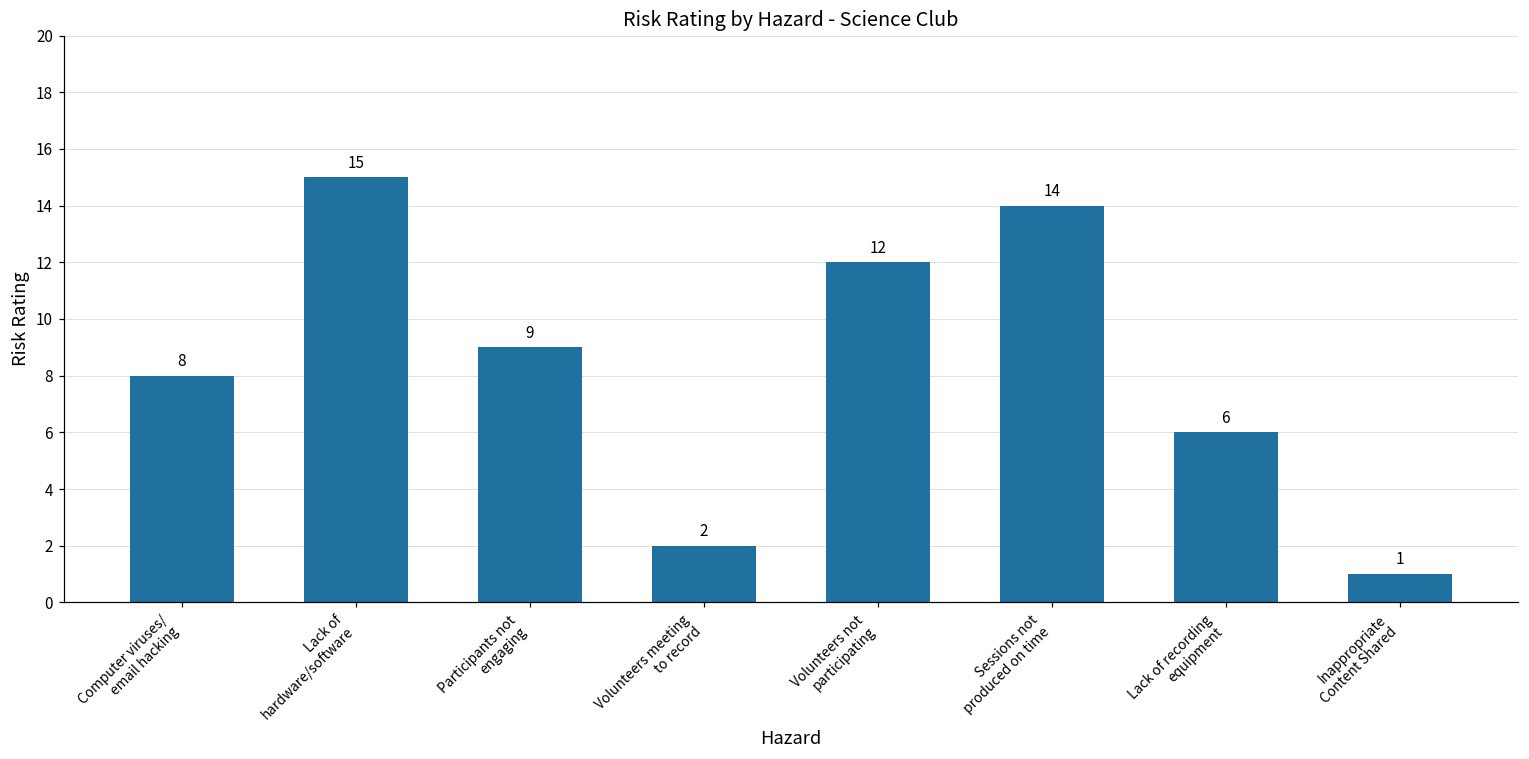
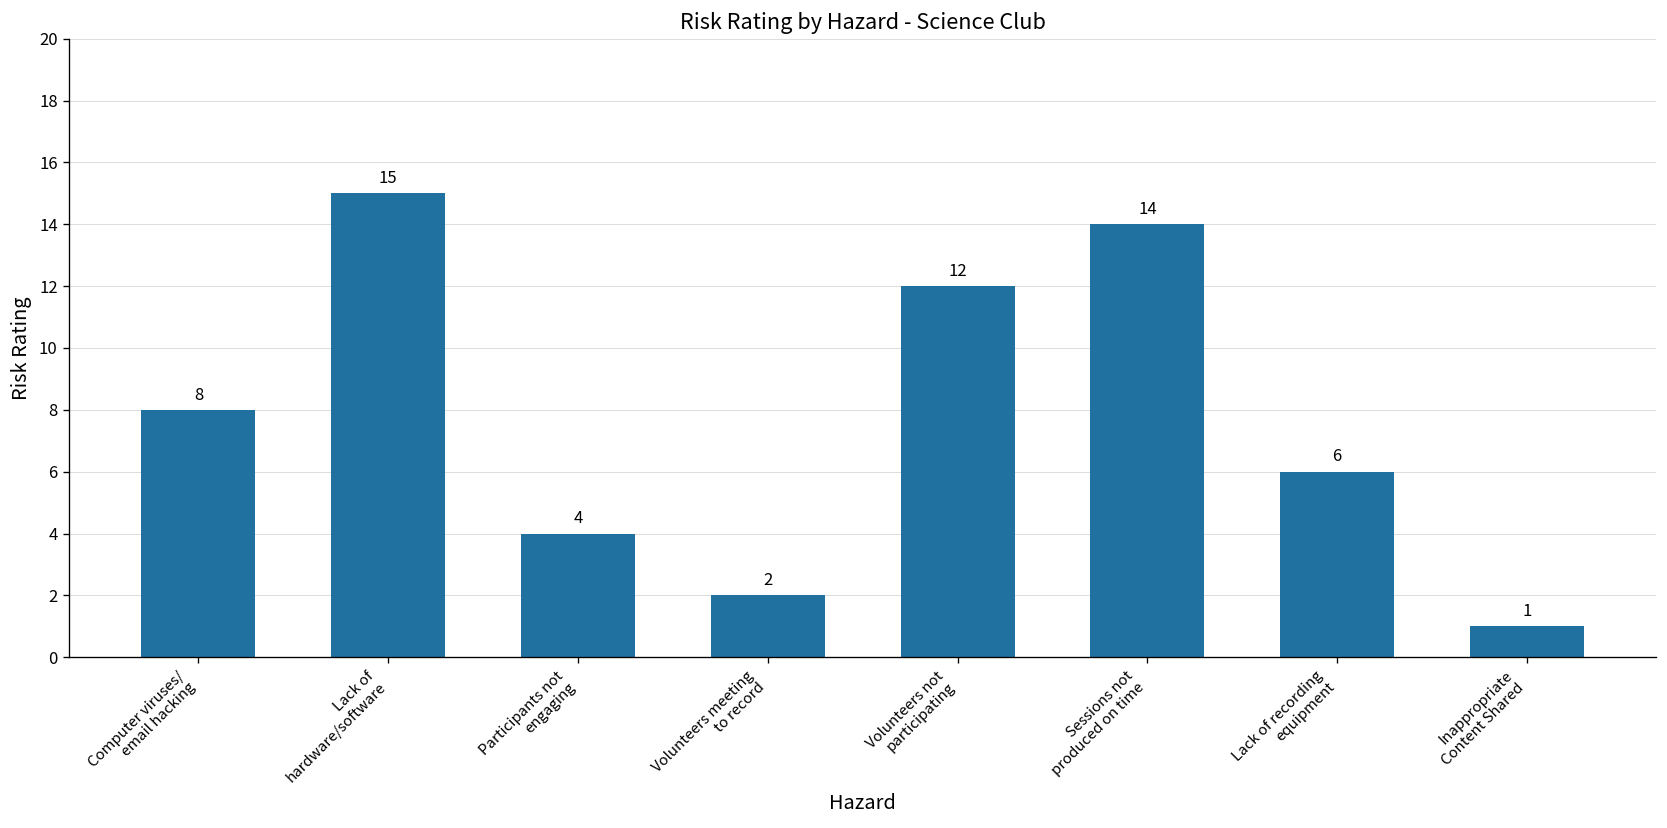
Participants not engaging: 9 -> 4
